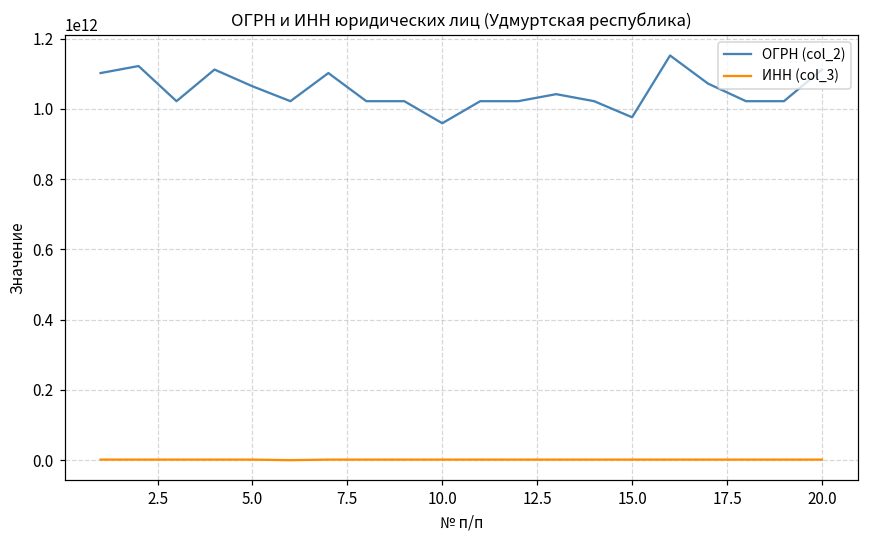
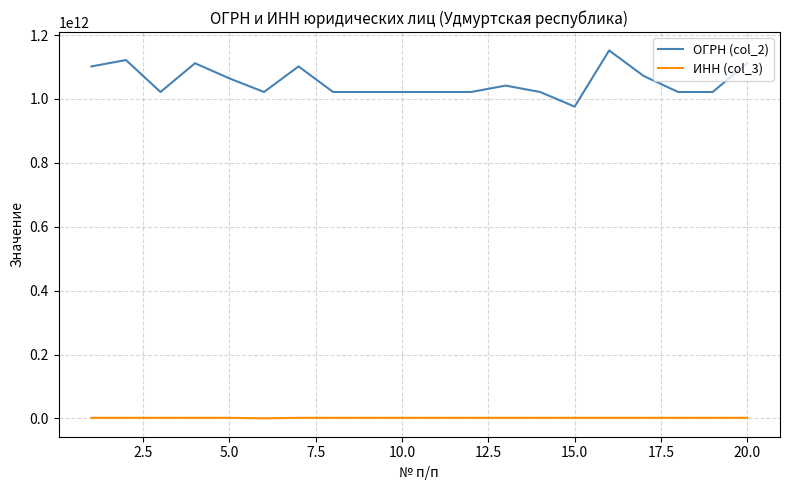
ОГРН (col_2), 10.0: 960000000000 -> 1020000000000
